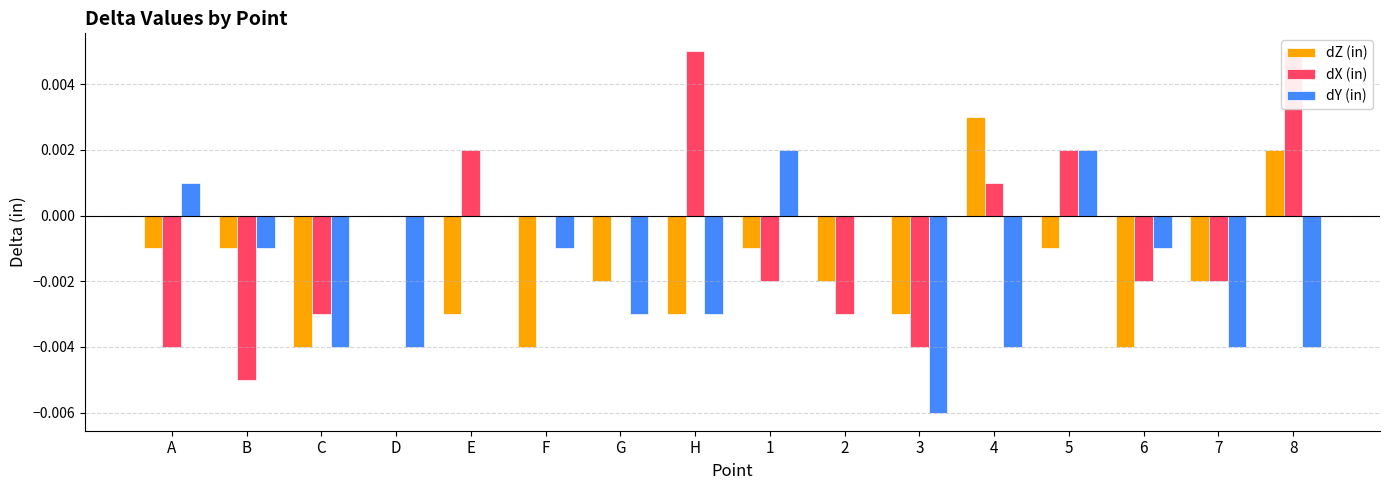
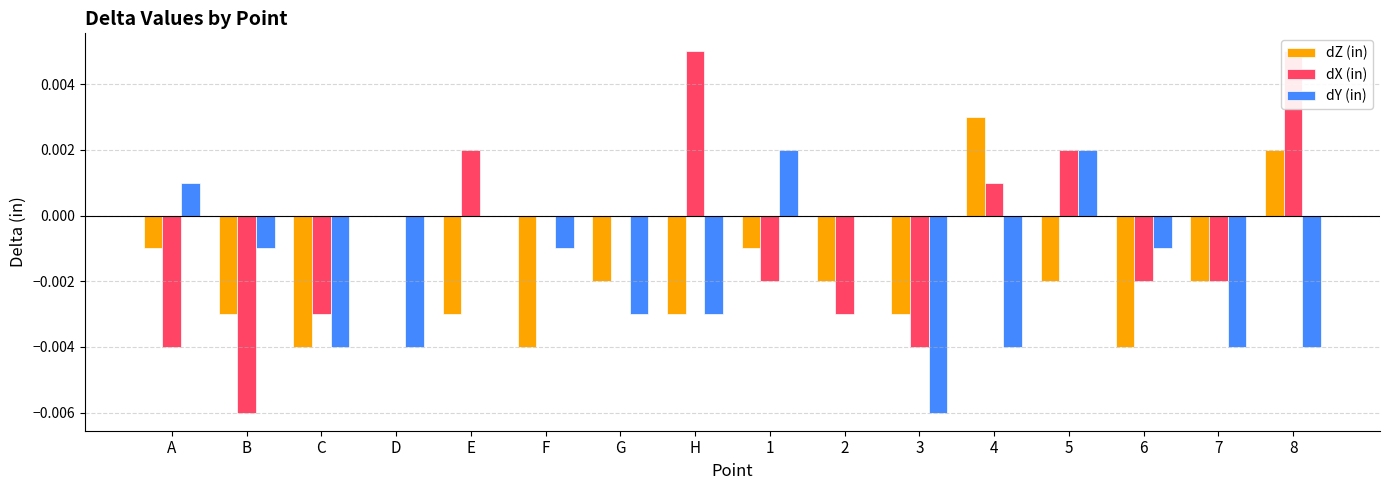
dZ (in), B: -0.001 -> -0.003
dX (in), B: -0.005 -> -0.006
dZ (in), 5: -0.001 -> -0.002
